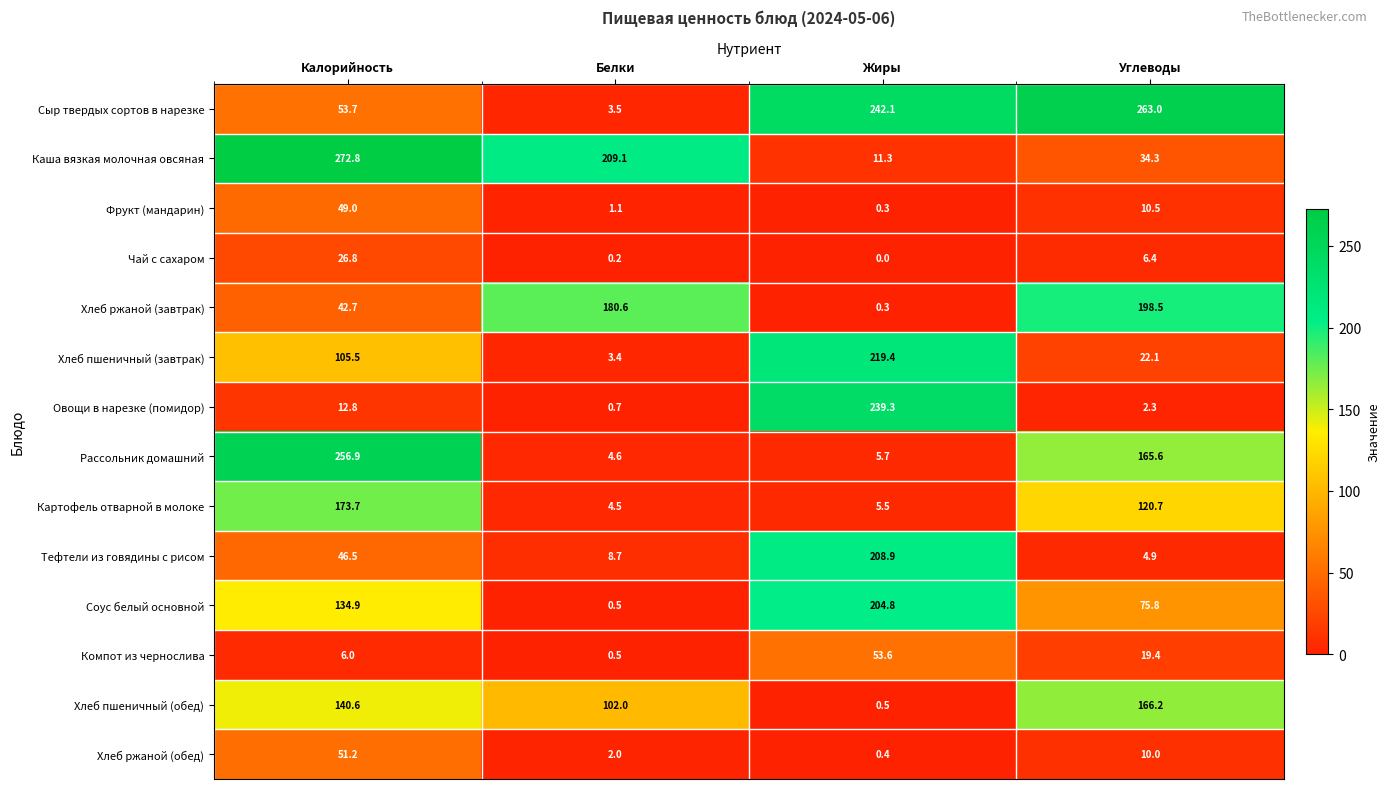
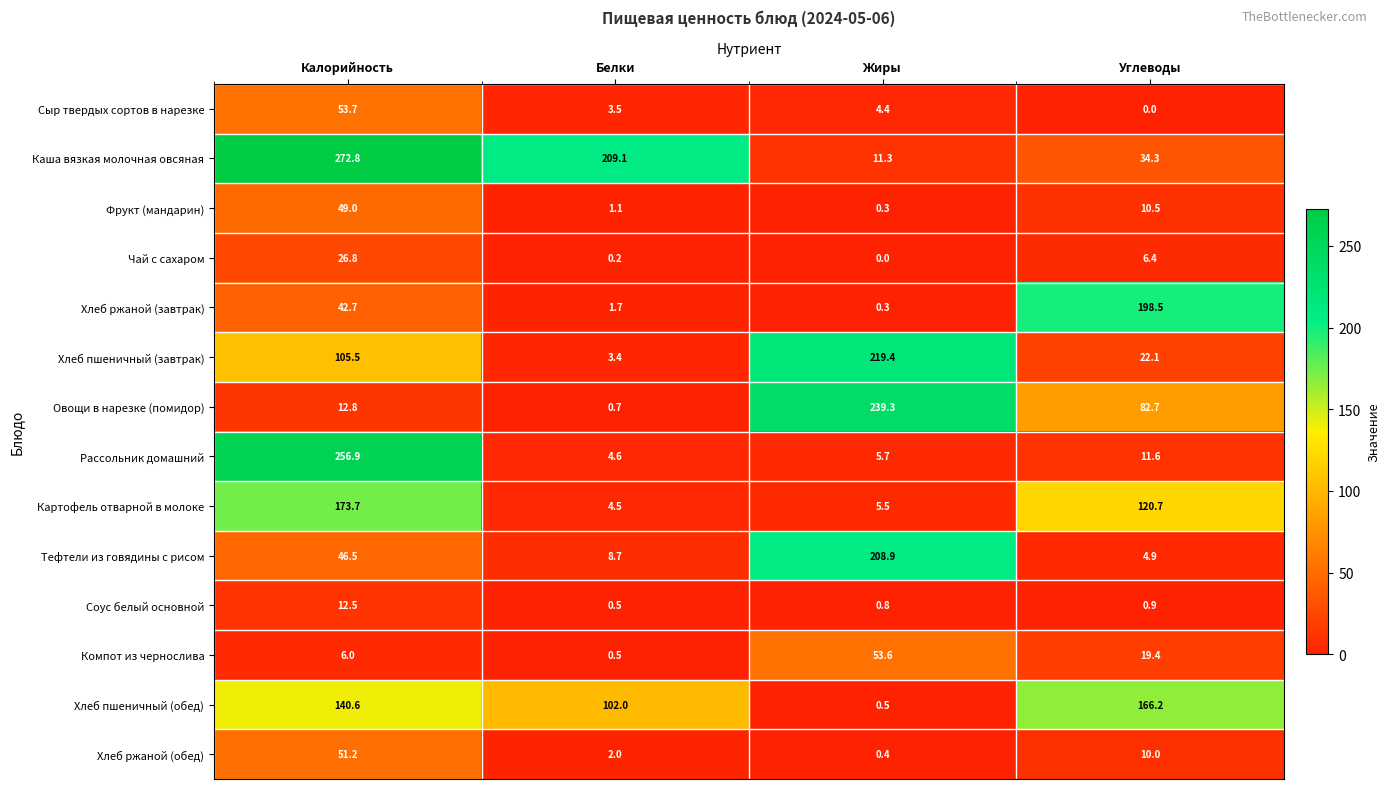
Сыр твердых сортов в нарезке, Жиры: 242.1 -> 4.4
Сыр твердых сортов в нарезке, Углеводы: 263.0 -> 0.0
Хлеб ржаной (завтрак), Белки: 180.6 -> 1.7
Овощи в нарезке (помидор), Углеводы: 2.3 -> 82.7
Рассольник домашний, Углеводы: 165.6 -> 11.6
Соус белый основной, Калорийность: 134.9 -> 12.5
Соус белый основной, Жиры: 204.8 -> 0.8
Соус белый основной, Углеводы: 75.8 -> 0.9
